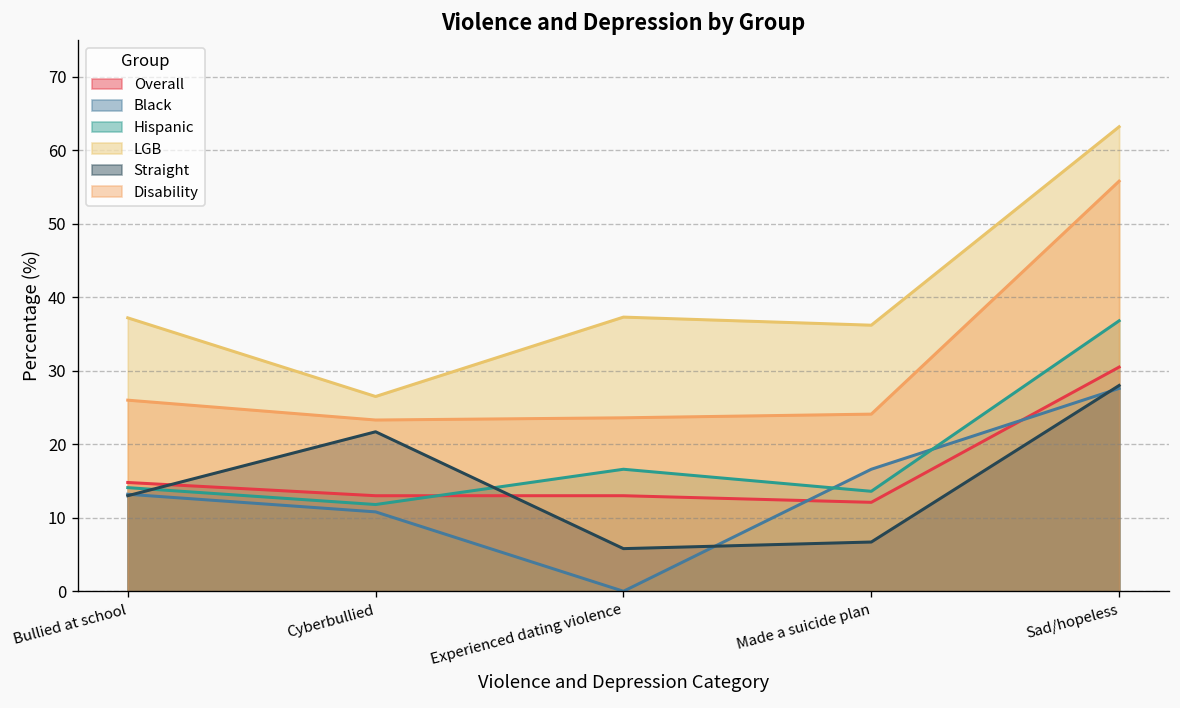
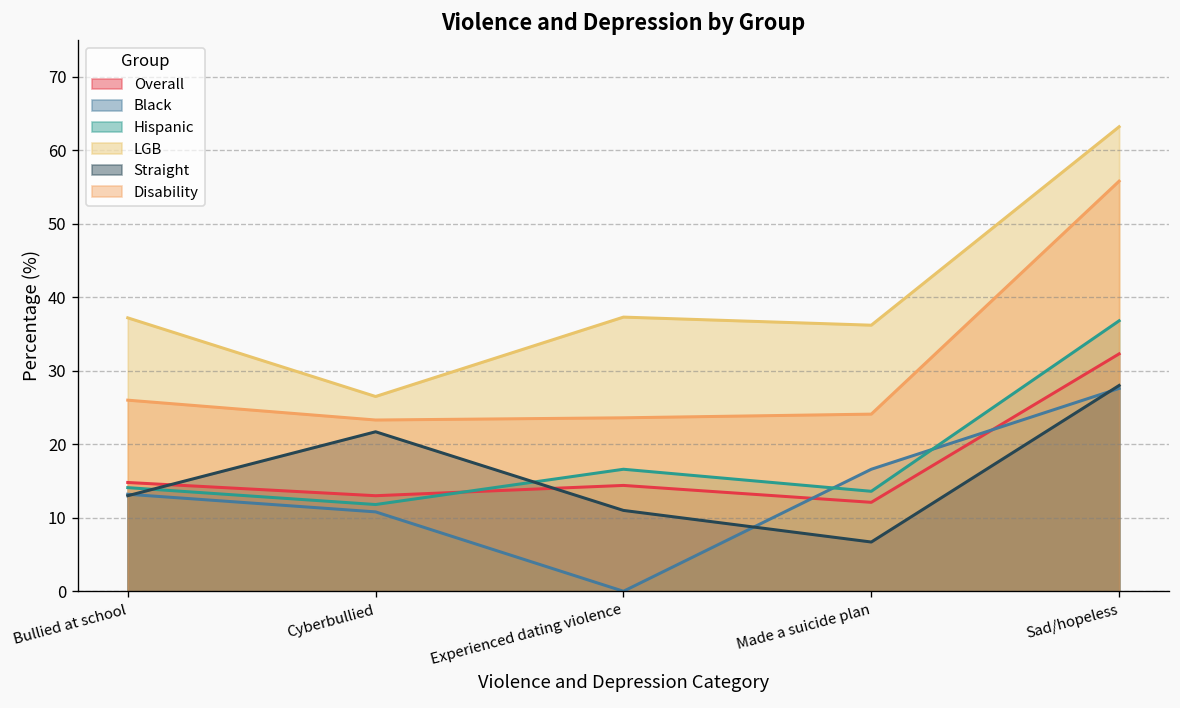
Overall, Experienced dating violence: 13 -> 14
Straight, Experienced dating violence: 6 -> 11
Overall, Sad/hopeless: 31 -> 32
